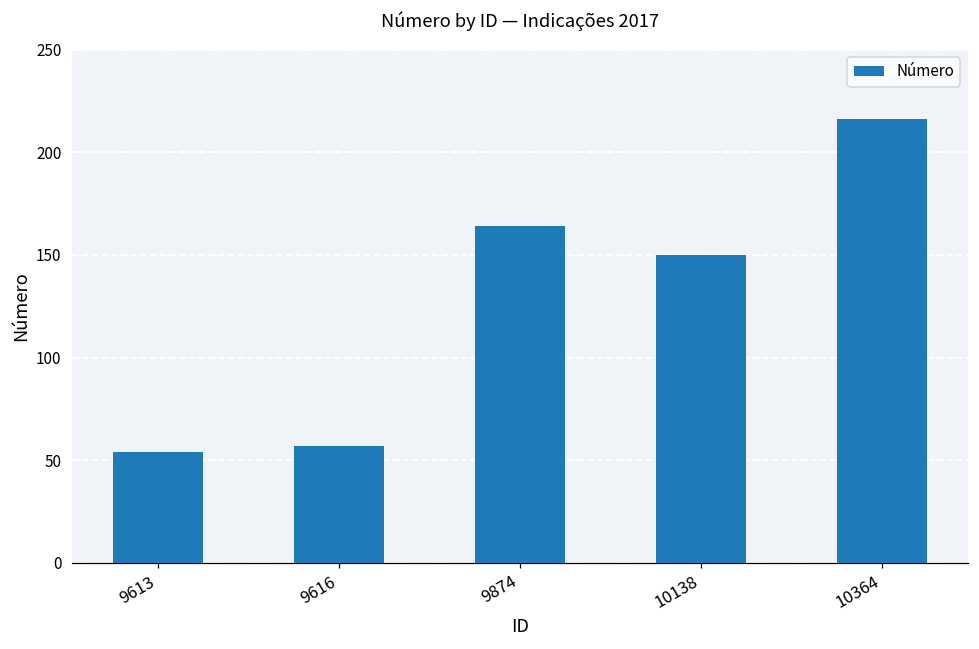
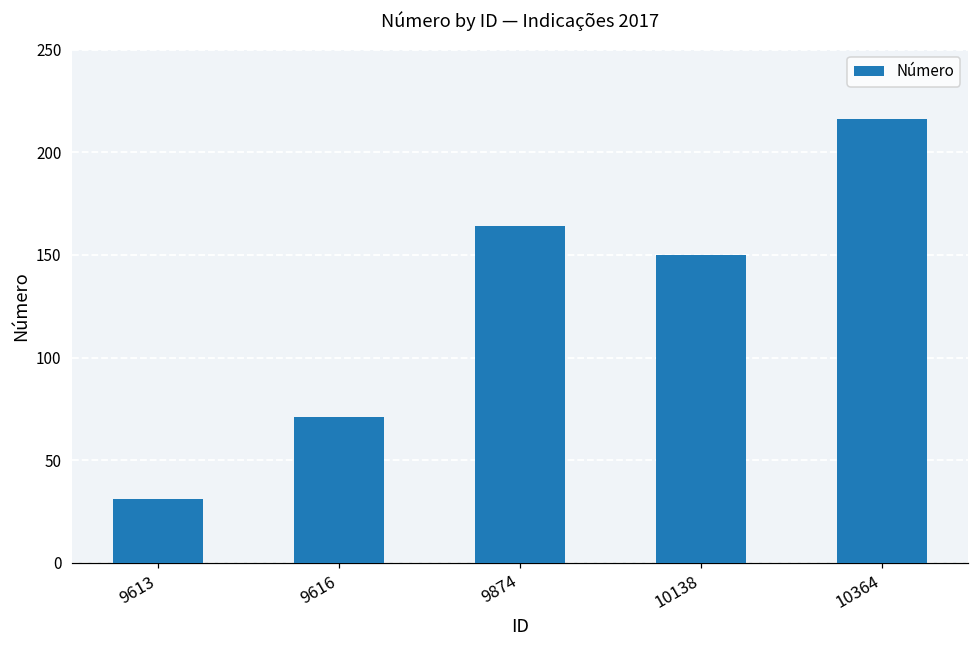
9613: 54 -> 31
9616: 57 -> 71
